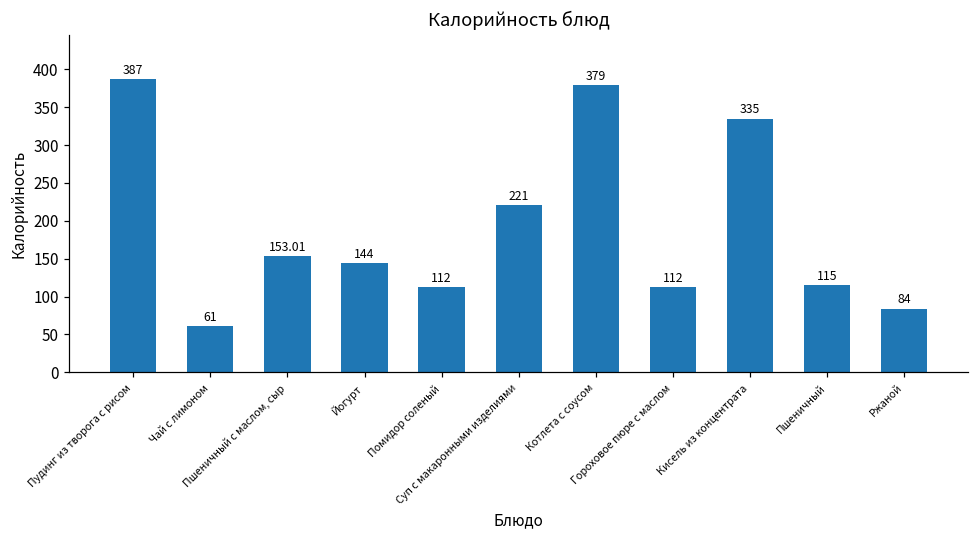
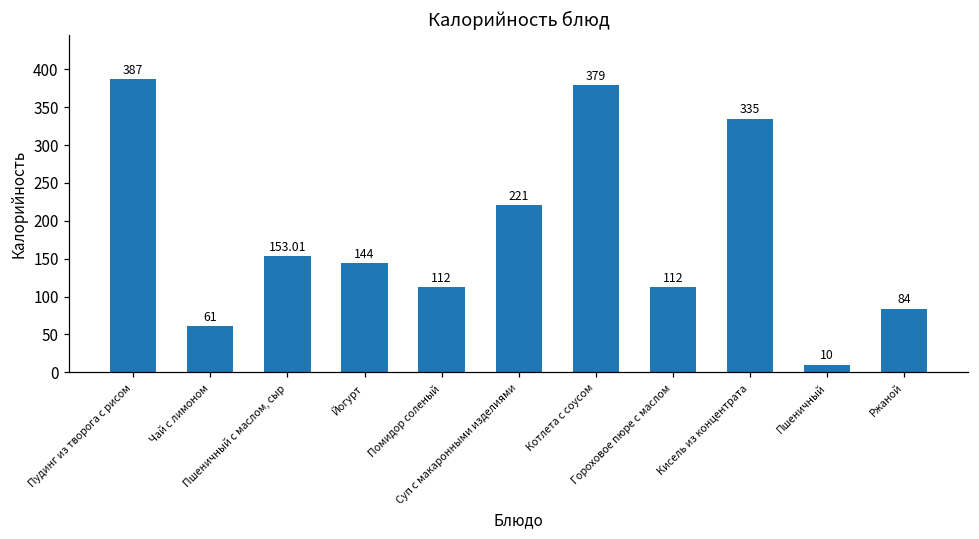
Пшеничный: 115 -> 10
